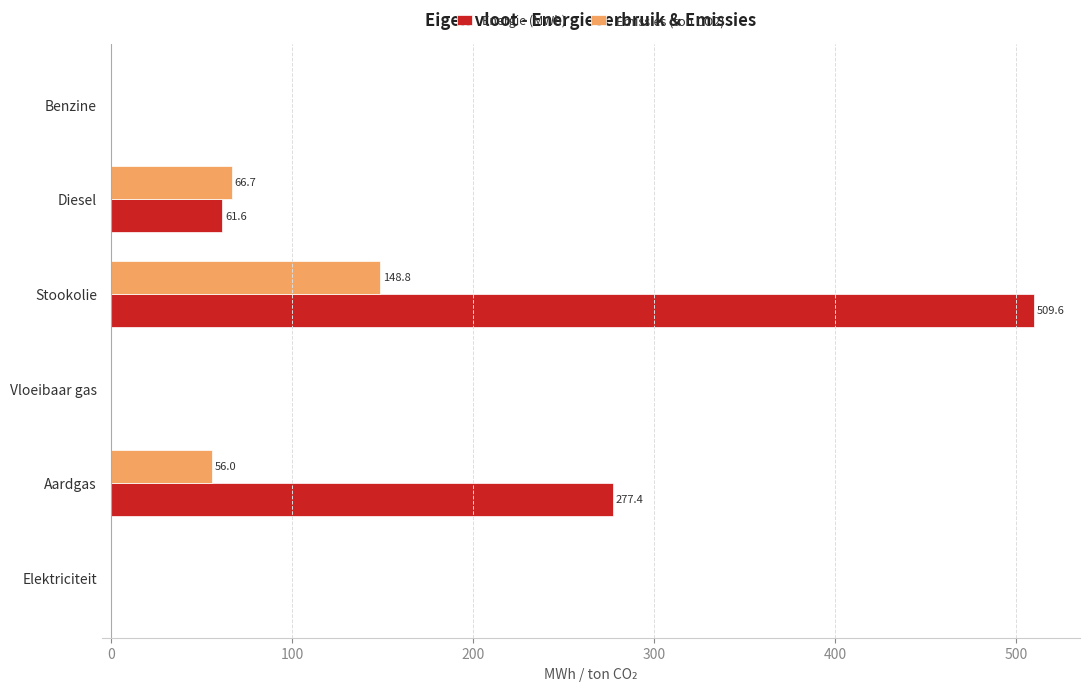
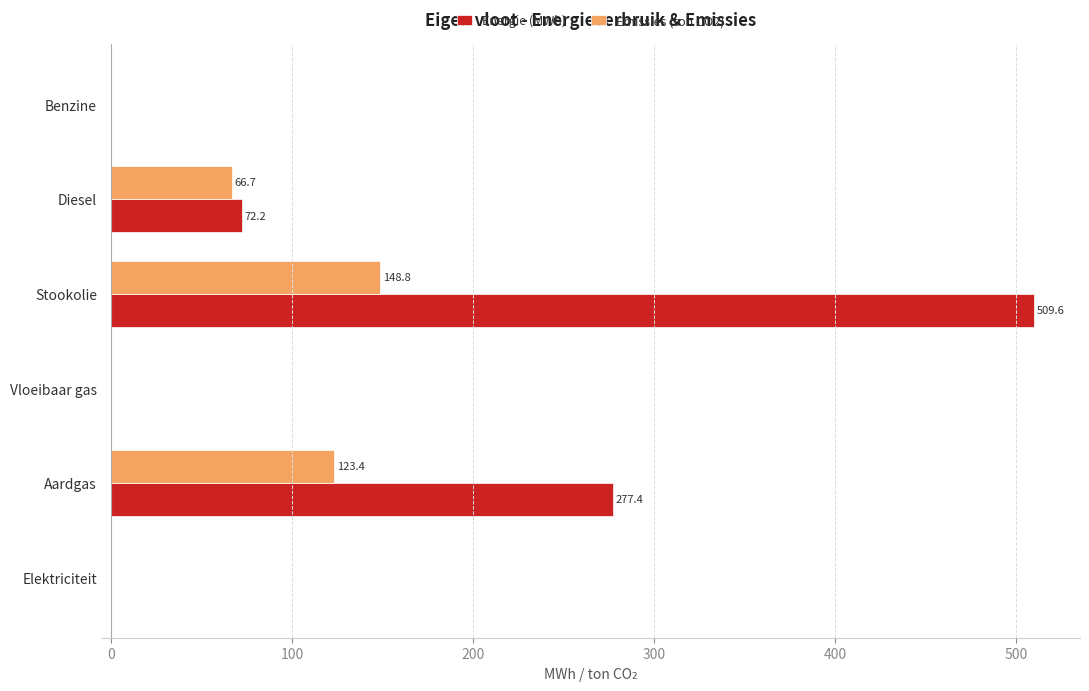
Energie (MWh), Diesel: 61.6 -> 72.2
Emissies (ton CO2), Aardgas: 56.0 -> 123.4
